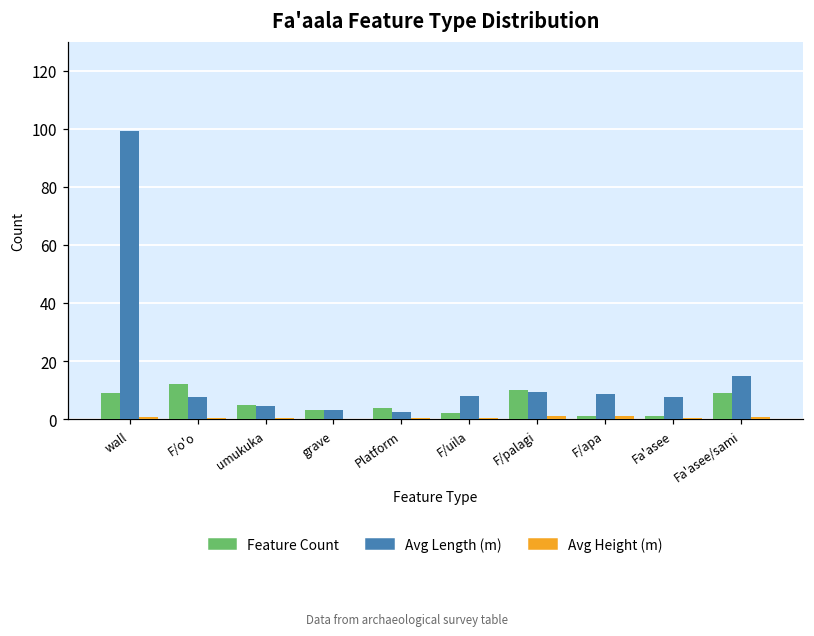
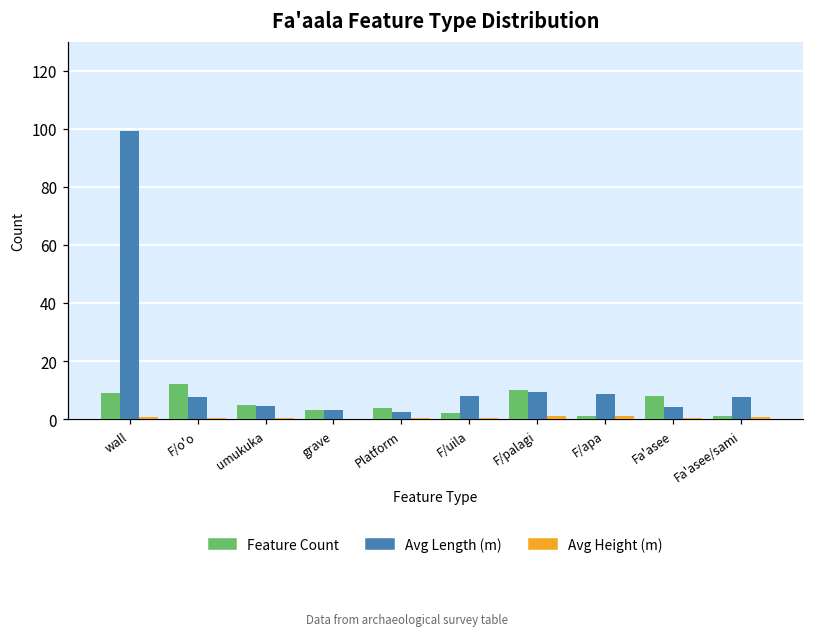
Feature Count, Fa'asee: 1 -> 8
Avg Length (m), Fa'asee: 8 -> 4
Feature Count, Fa'asee/sami: 9 -> 1
Avg Length (m), Fa'asee/sami: 15 -> 8
